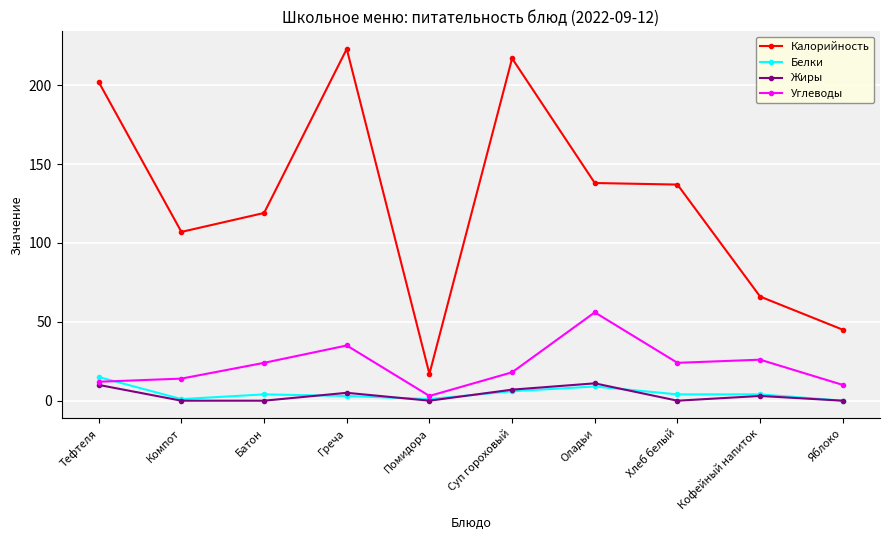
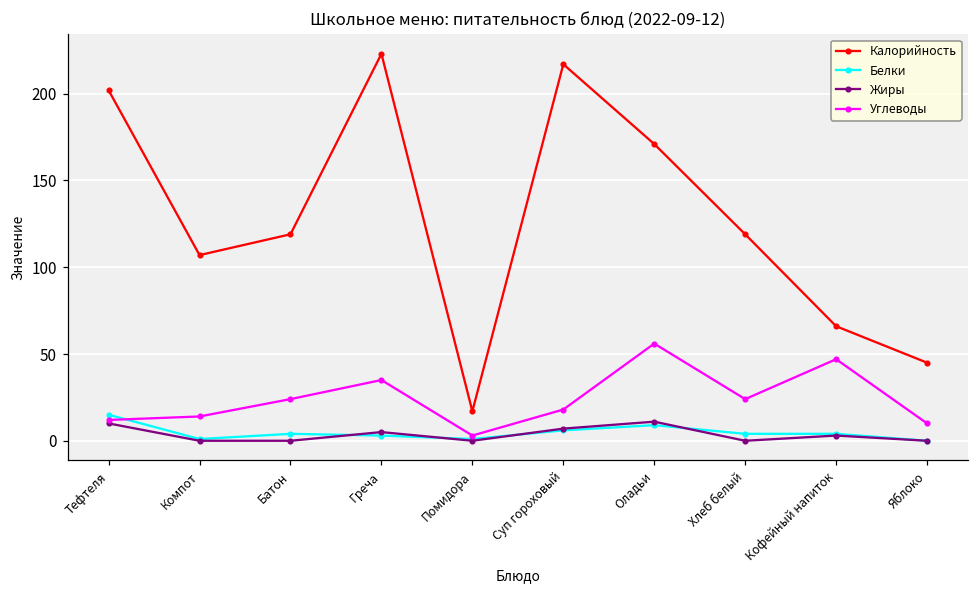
Калорийность, Оладьи: 138 -> 171
Калорийность, Хлеб белый: 137 -> 119
Углеводы, Кофейный напиток: 26 -> 47
